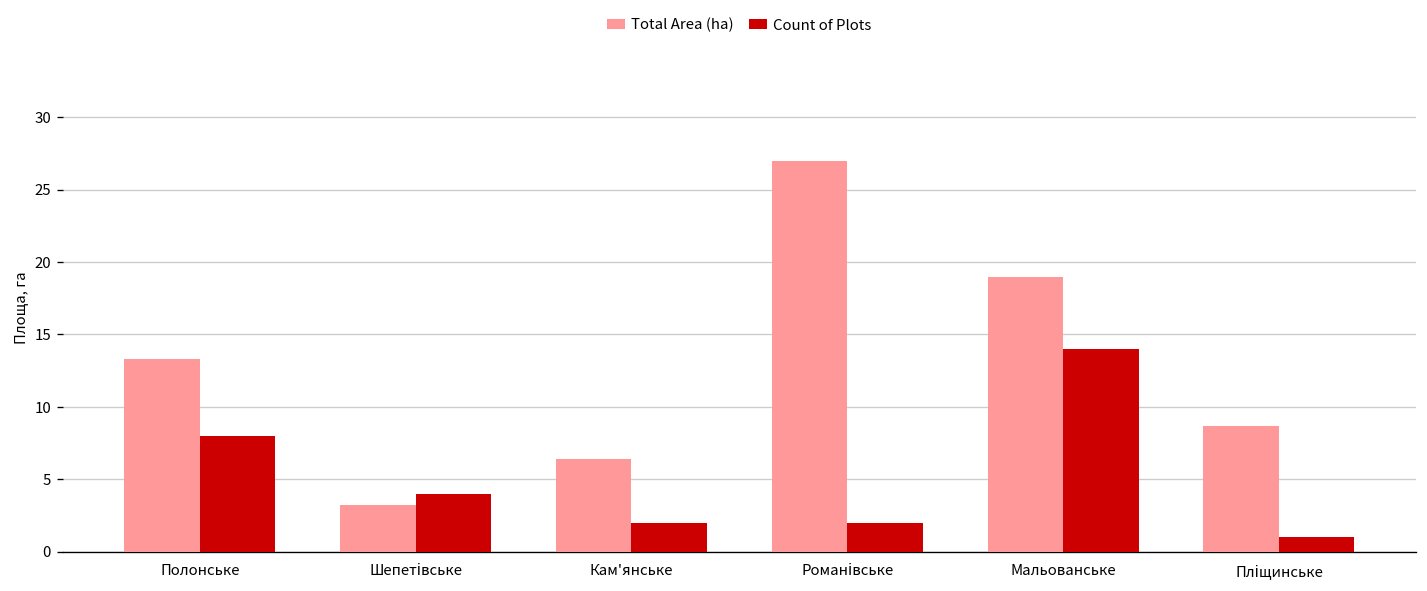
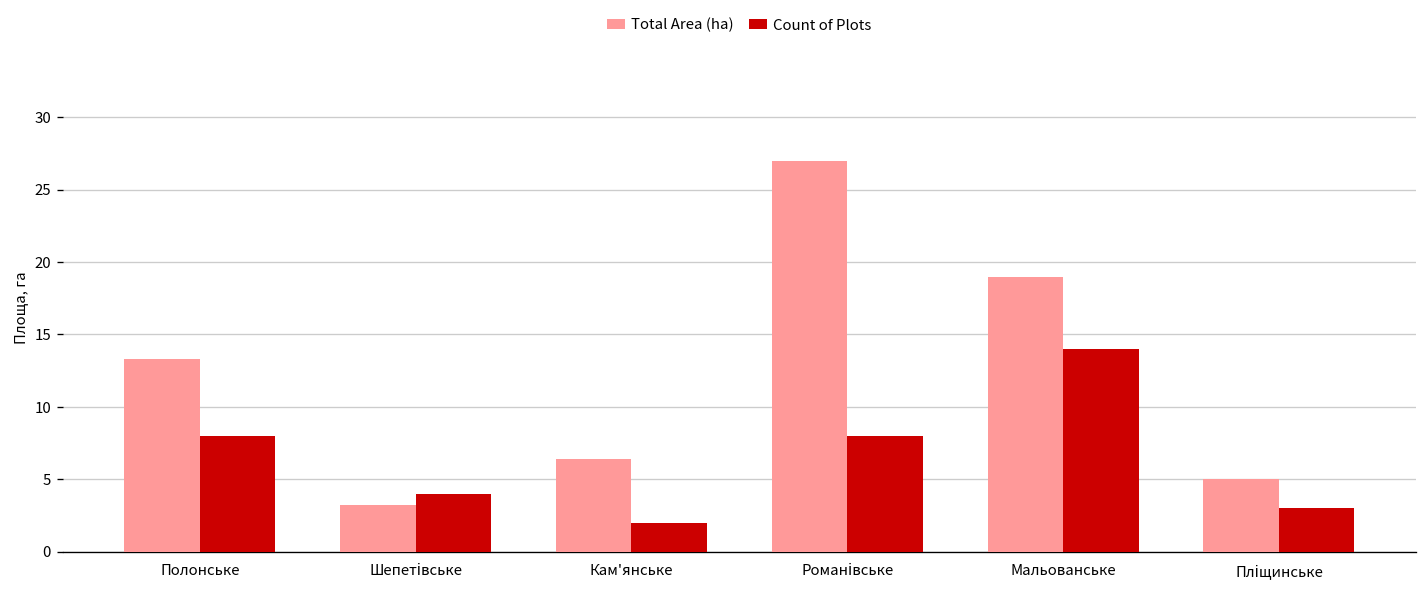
Count of Plots, Романівське: 2 -> 8
Total Area (ha), Пліщинське: 8.7 -> 5.0
Count of Plots, Пліщинське: 1 -> 3
